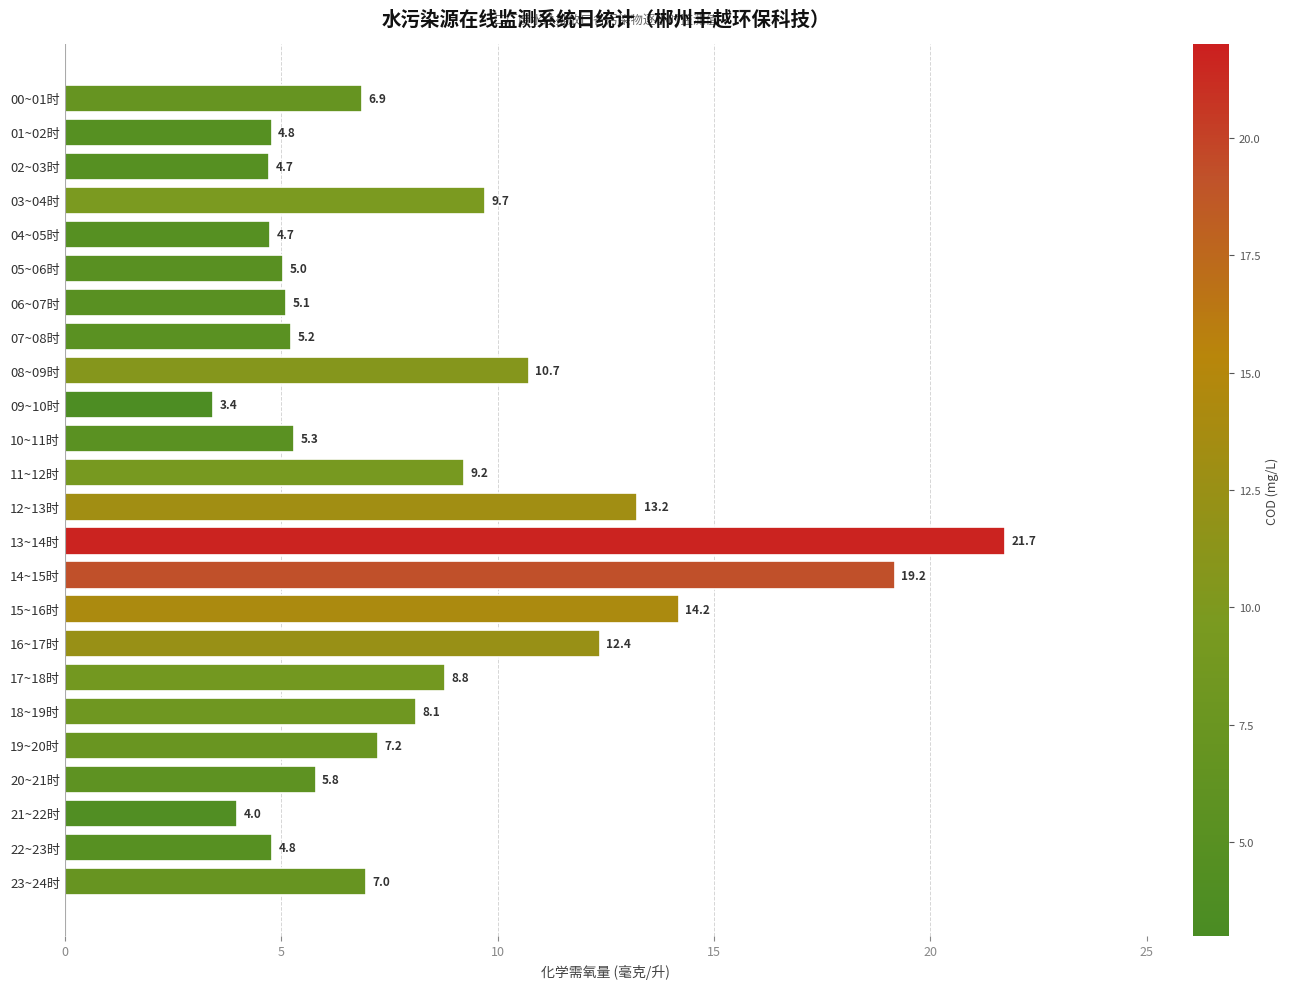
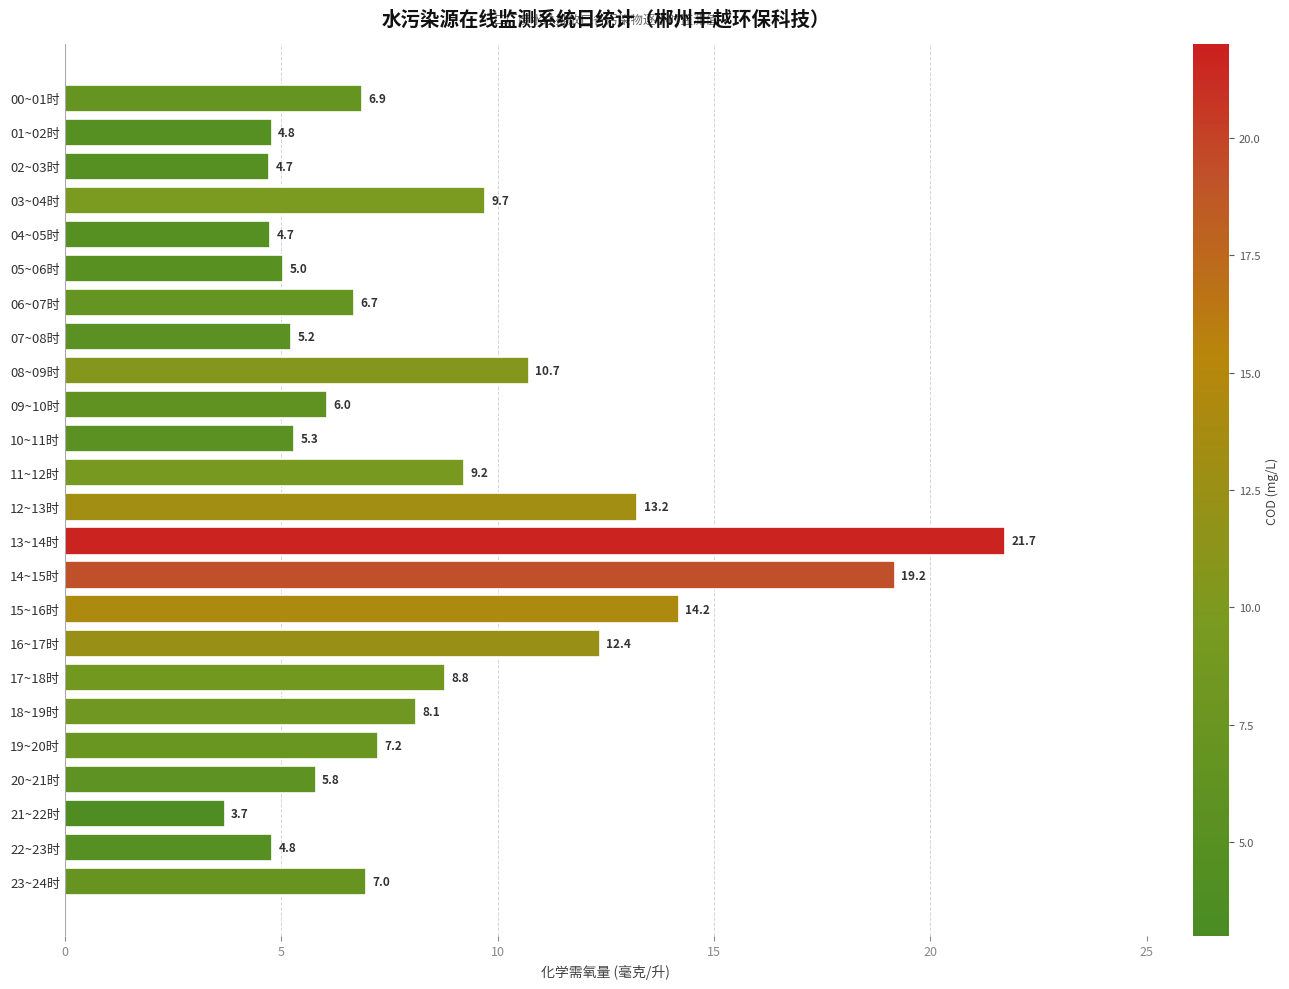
06~07时: 5.1 -> 6.7
09~10时: 3.4 -> 6.0
21~22时: 4.0 -> 3.7
